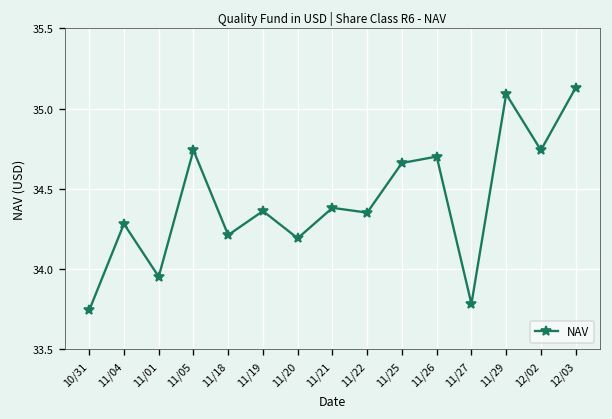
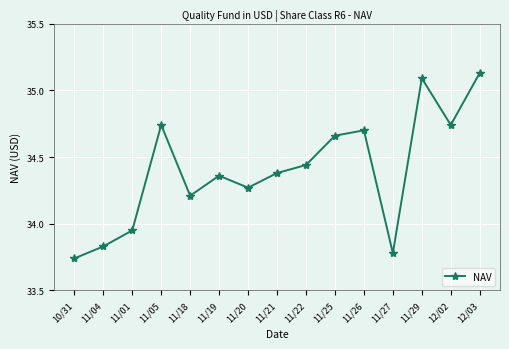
11/04: 34.28 -> 33.83
11/20: 34.19 -> 34.27
11/22: 34.35 -> 34.44
